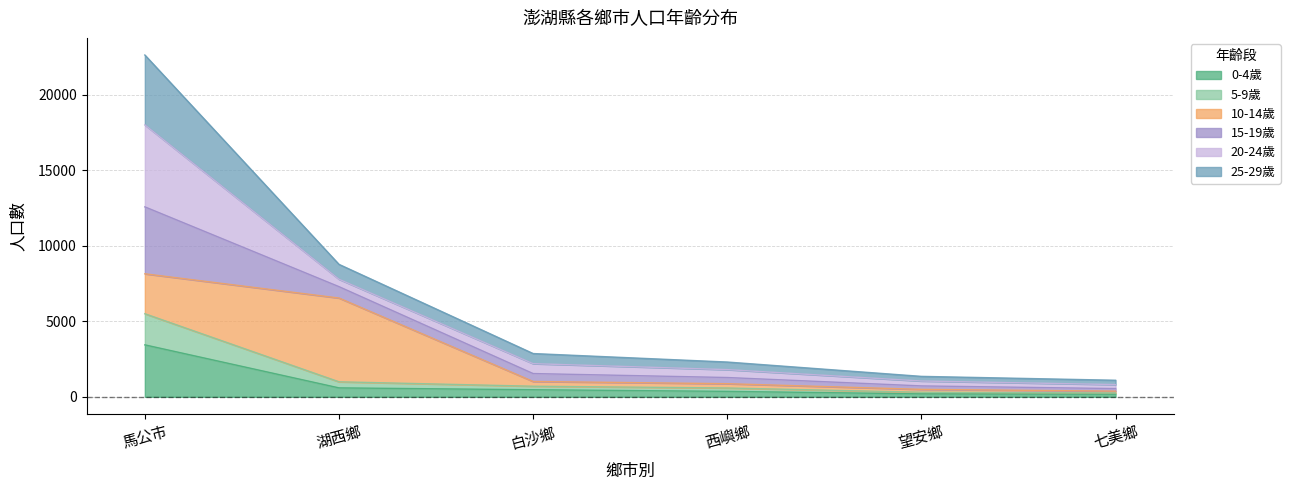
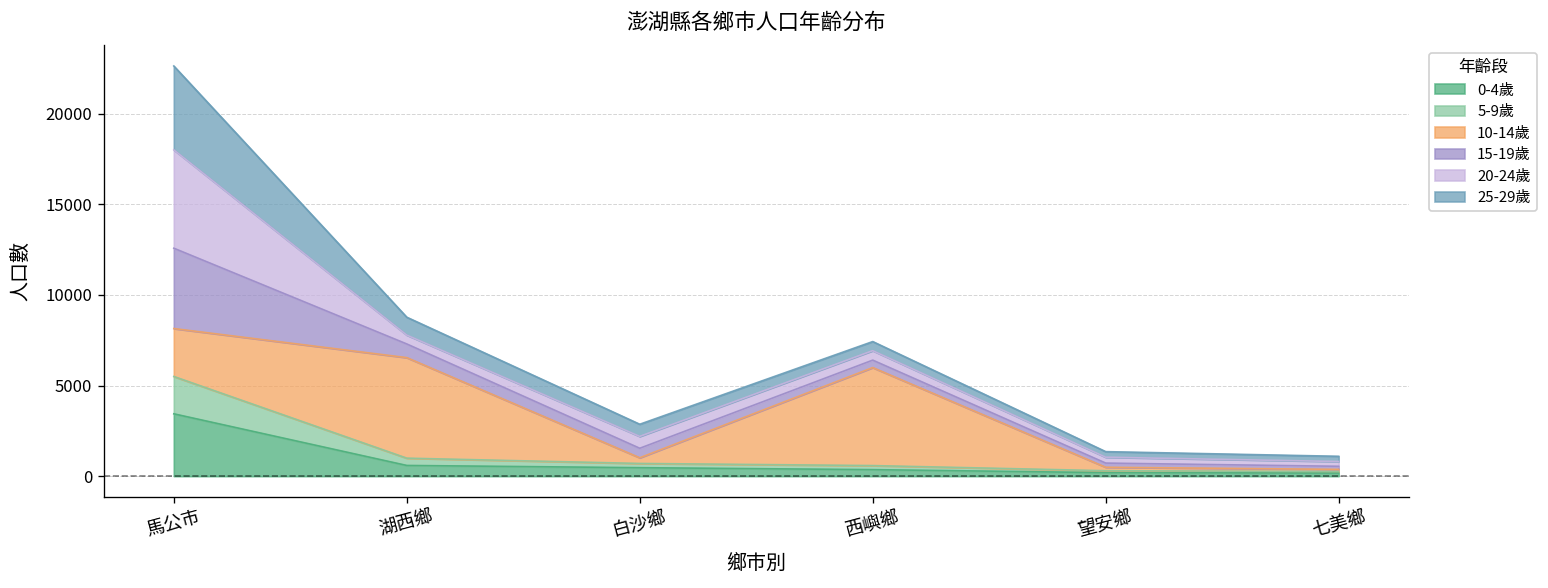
10-14歲, 西嶼鄉: 300 -> 5400
